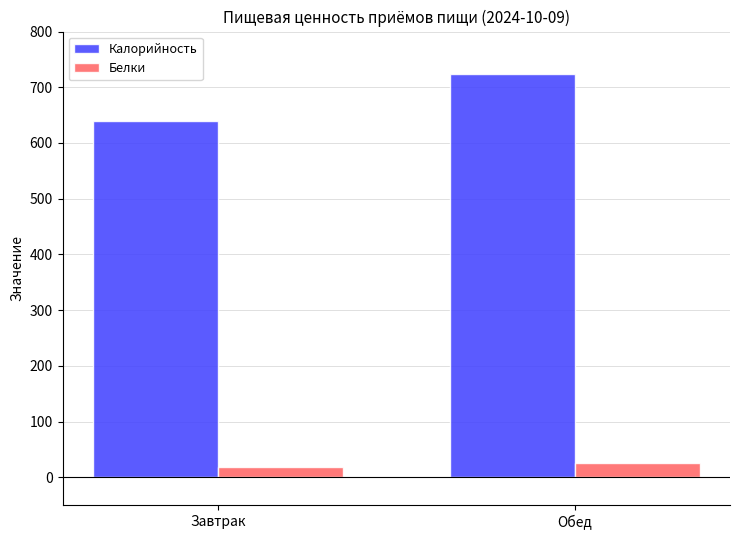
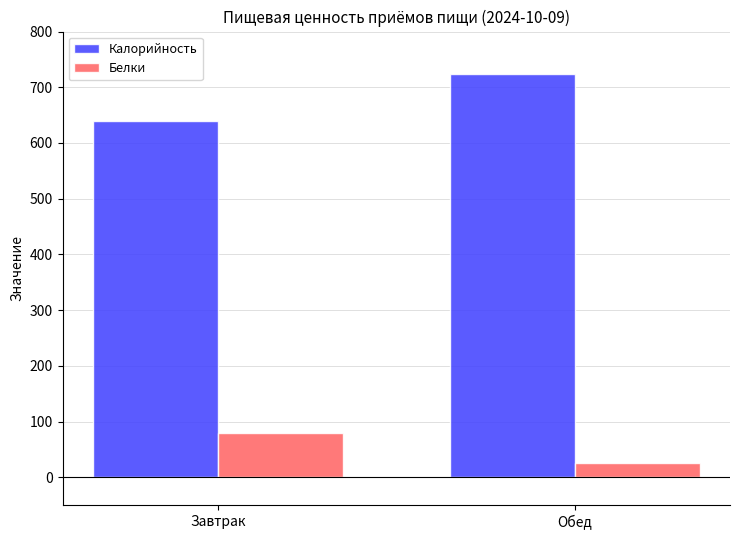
Белки, Завтрак: 20 -> 80
